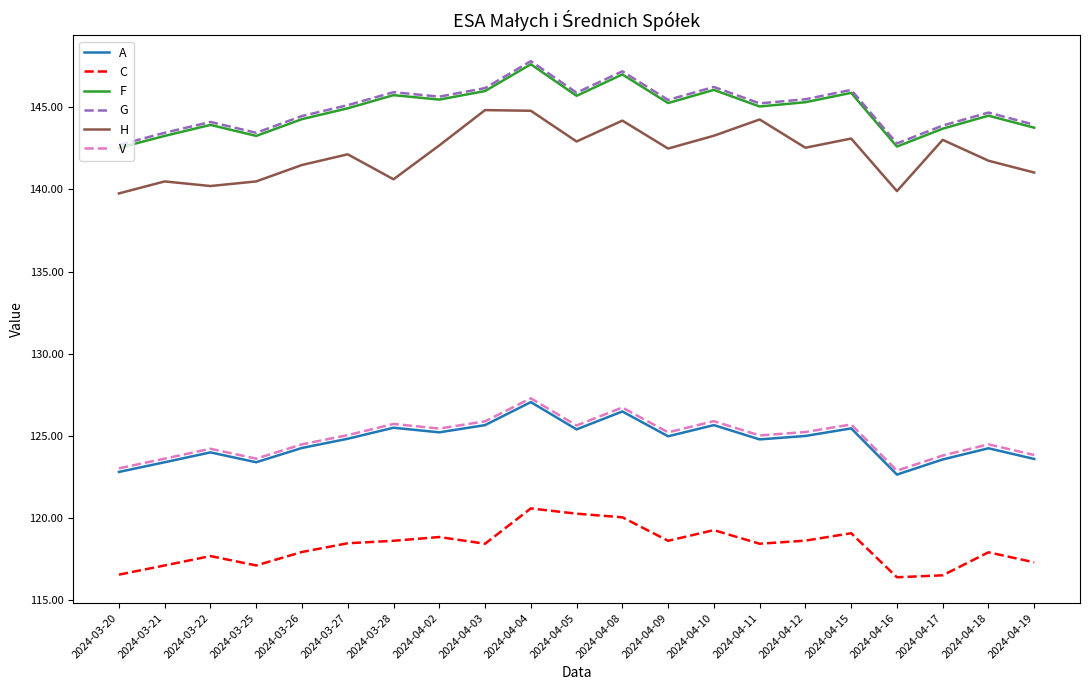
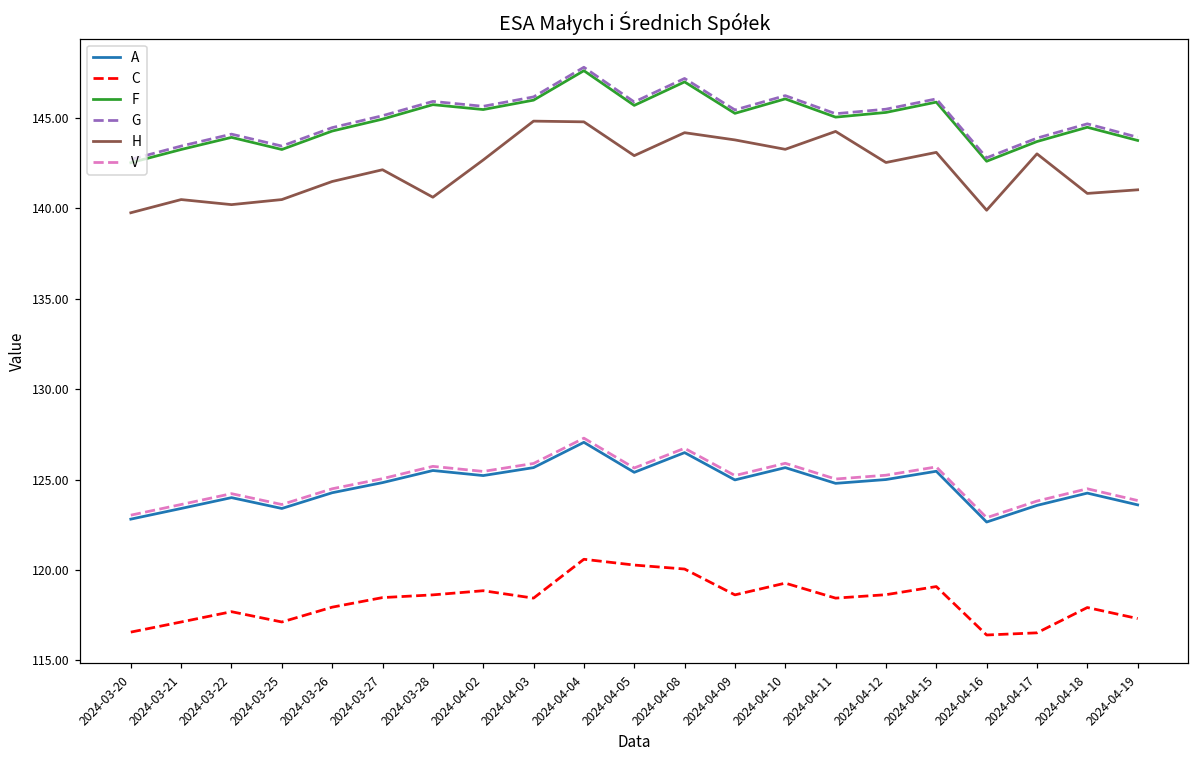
H, 2024-04-09: 142.5 -> 143.8
H, 2024-04-18: 141.8 -> 140.8
